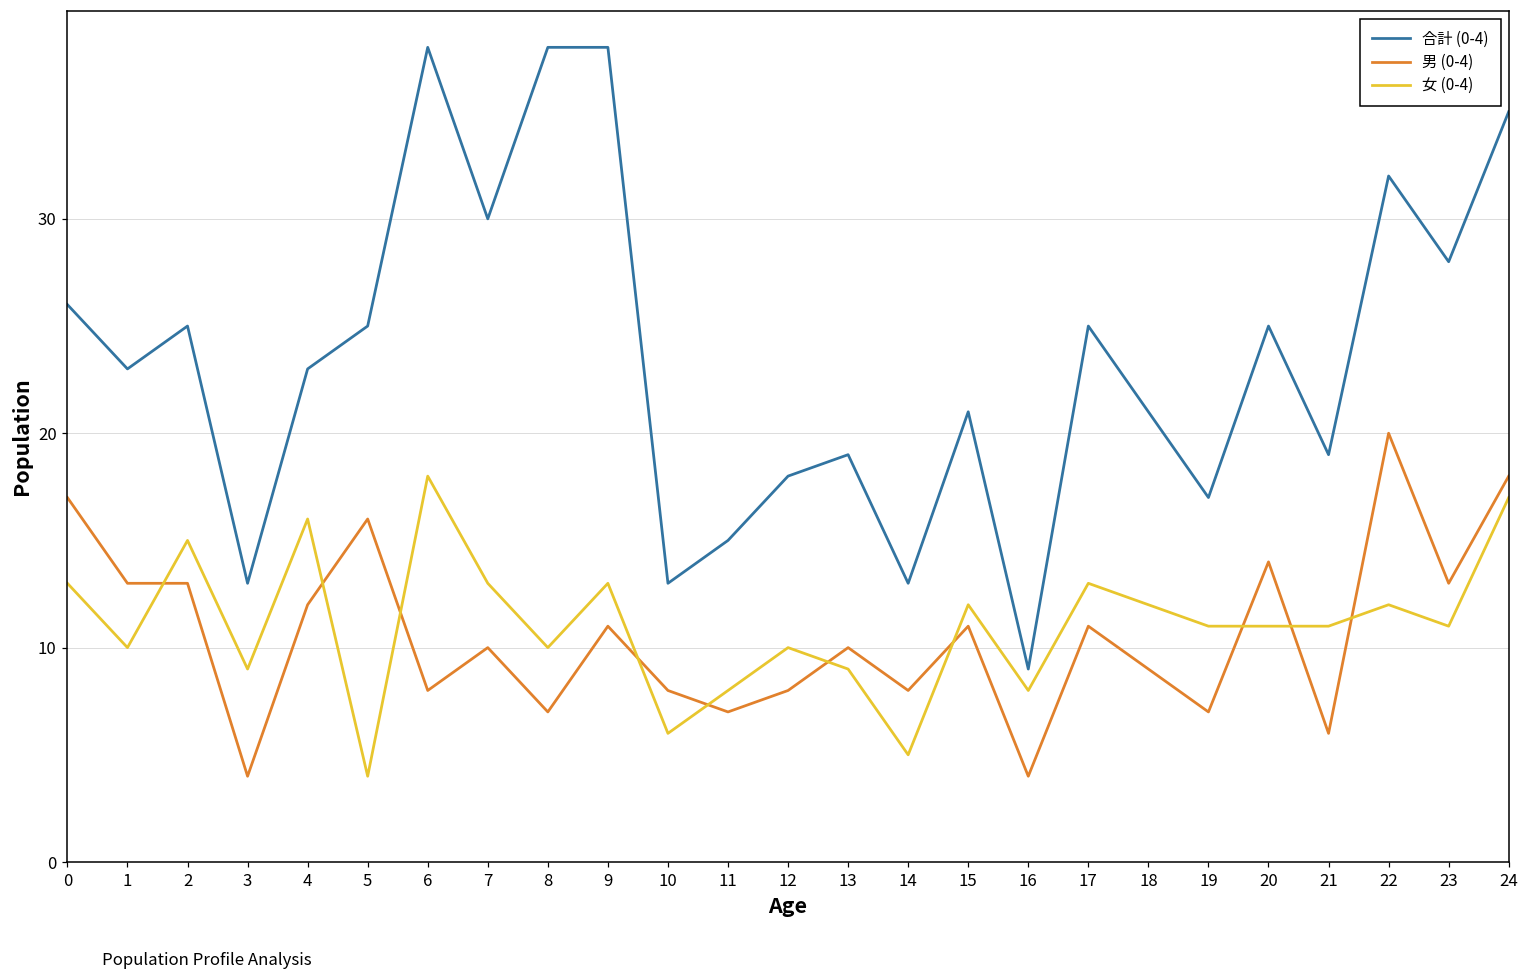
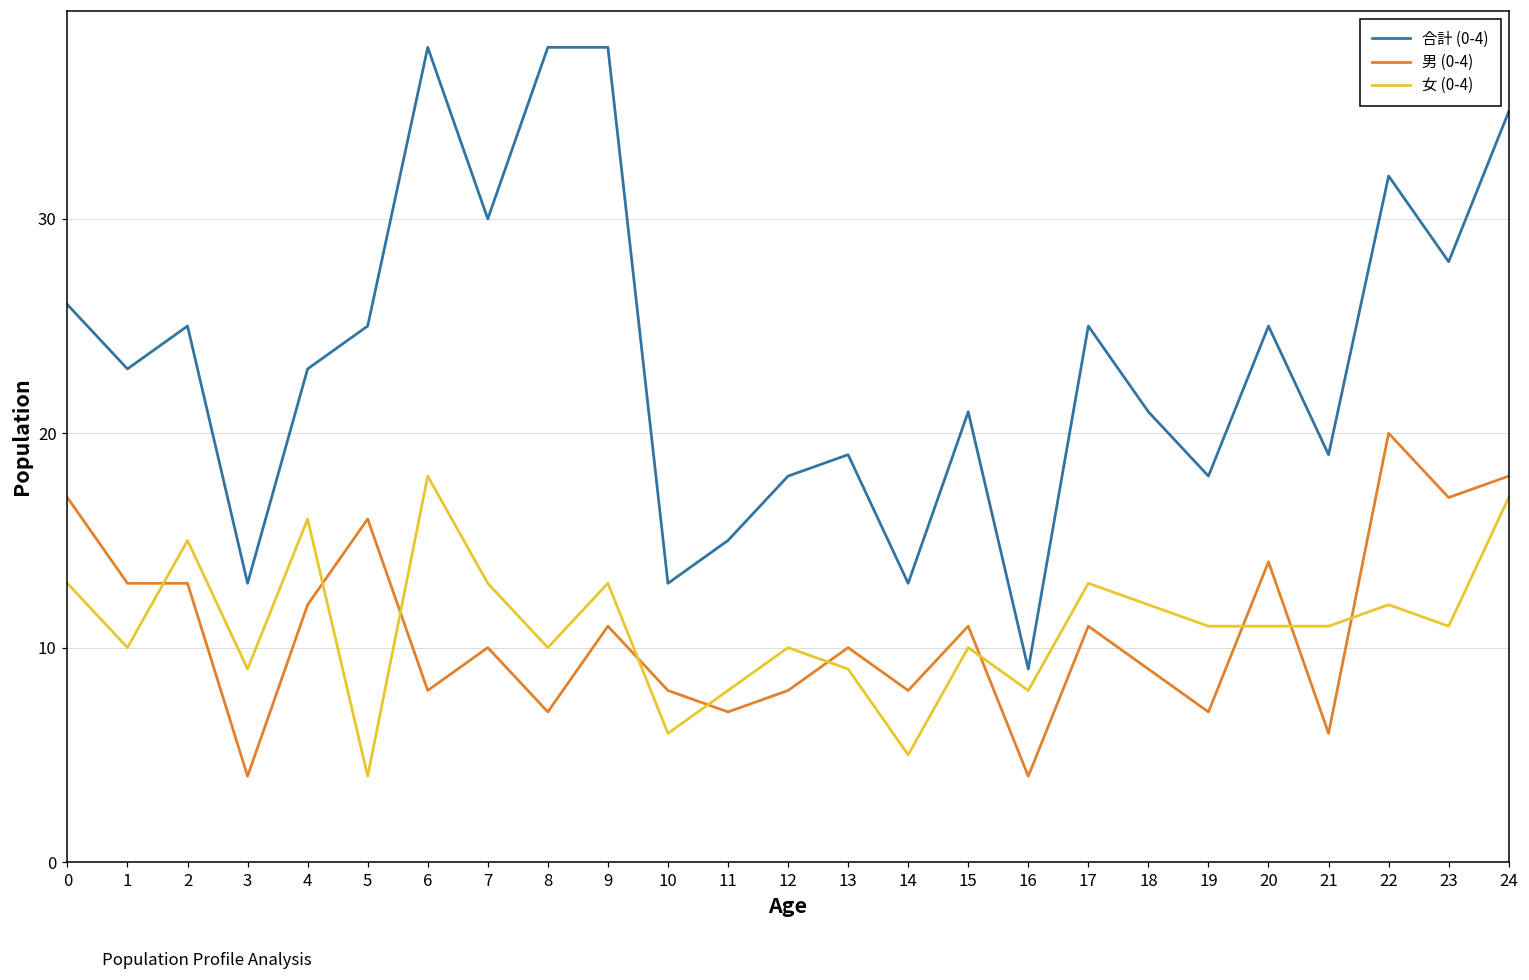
女 (0-4), 15: 12 -> 10
合計 (0-4), 19: 17 -> 18
男 (0-4), 23: 13 -> 17
